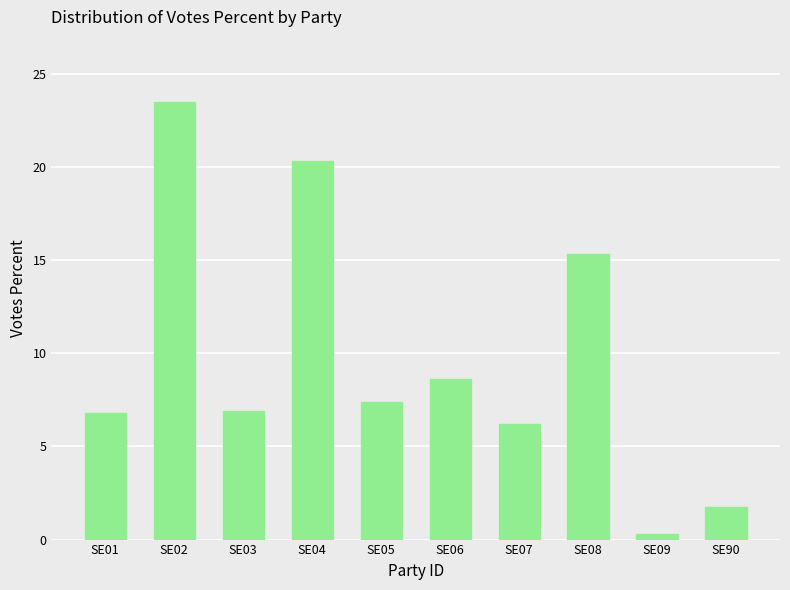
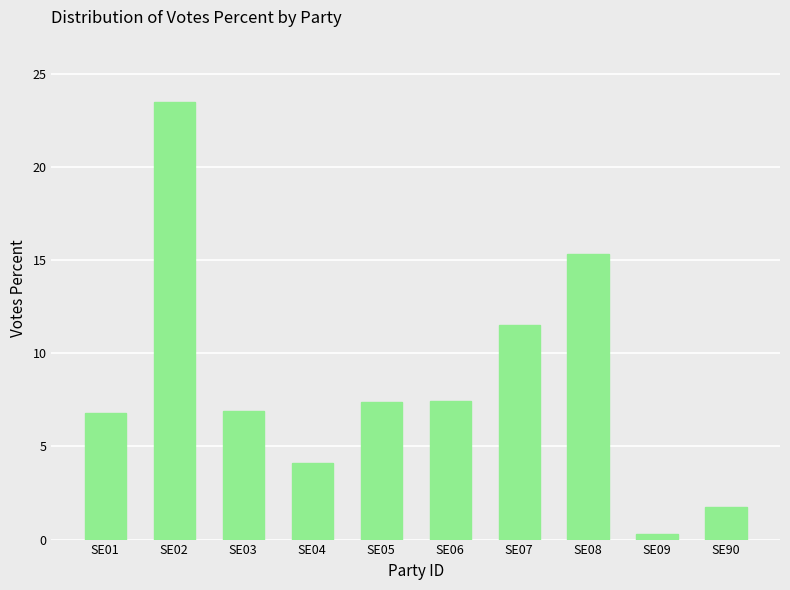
SE04: 20.4 -> 4.1
SE06: 8.6 -> 7.4
SE07: 6.2 -> 11.5
